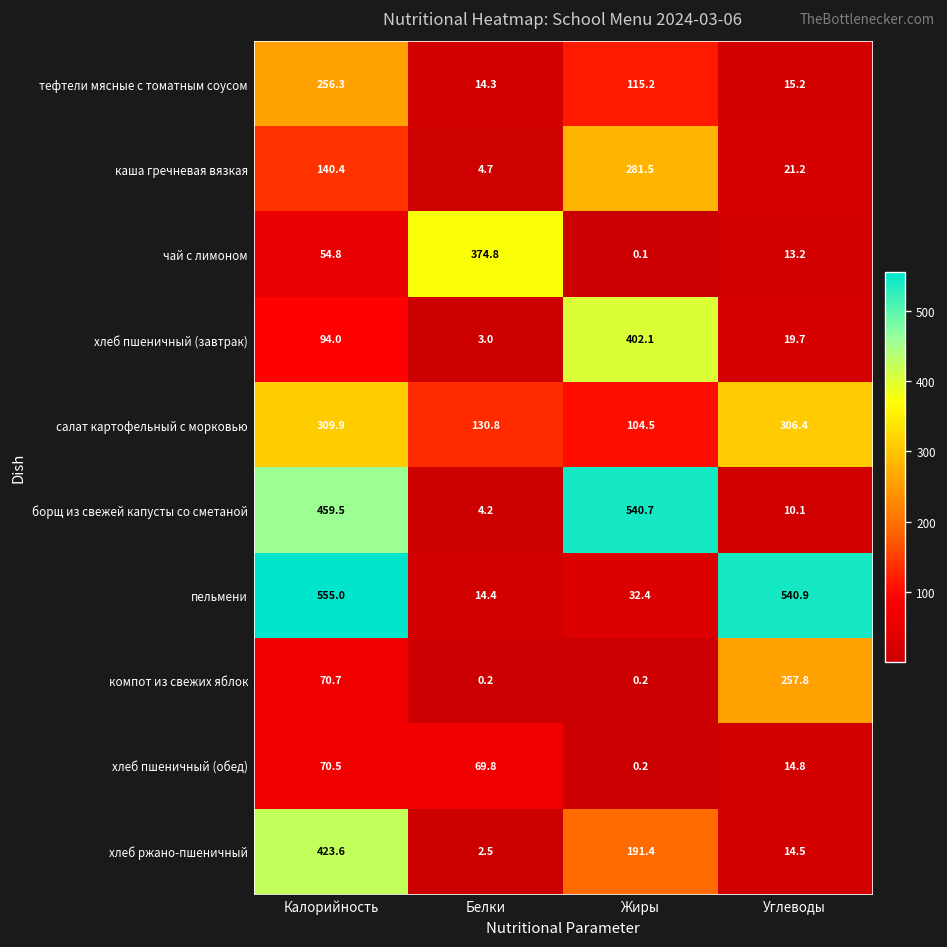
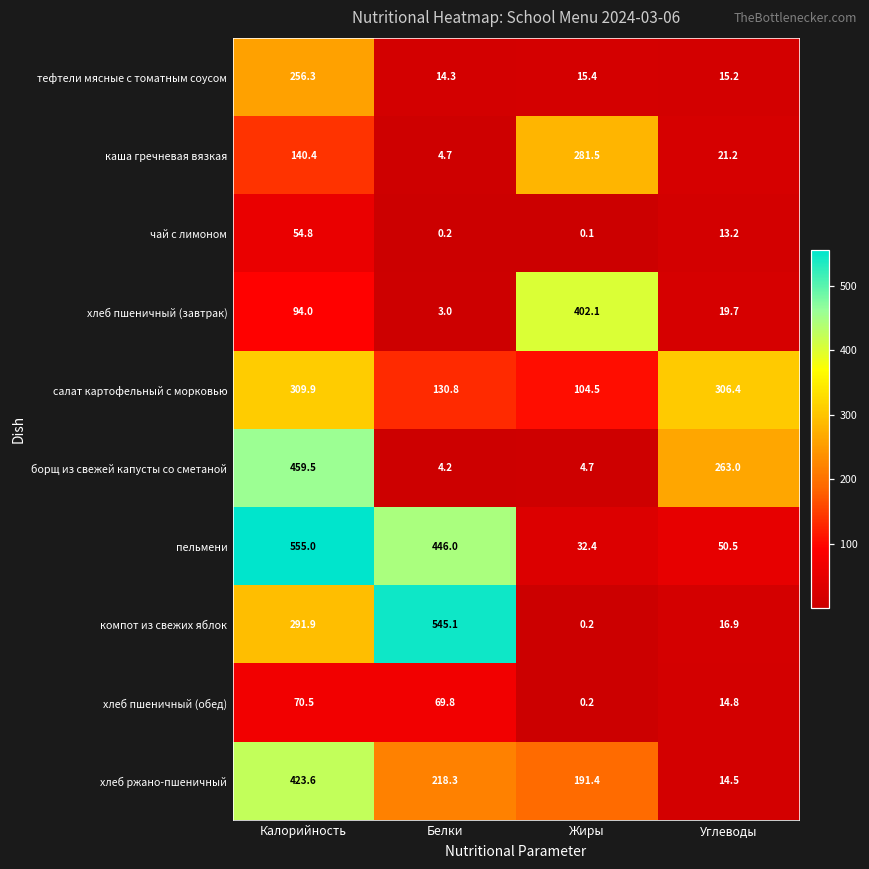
тефтели мясные с томатным соусом, Жиры: 115.2 -> 15.4
чай с лимоном, Белки: 374.8 -> 0.2
борщ из свежей капусты со сметаной, Жиры: 540.7 -> 4.7
борщ из свежей капусты со сметаной, Углеводы: 10.1 -> 263.0
пельмени, Белки: 14.4 -> 446.0
пельмени, Углеводы: 540.9 -> 50.5
компот из свежих яблок, Калорийность: 70.7 -> 291.9
компот из свежих яблок, Белки: 0.2 -> 545.1
компот из свежих яблок, Углеводы: 257.8 -> 16.9
хлеб ржано-пшеничный, Белки: 2.5 -> 218.3
